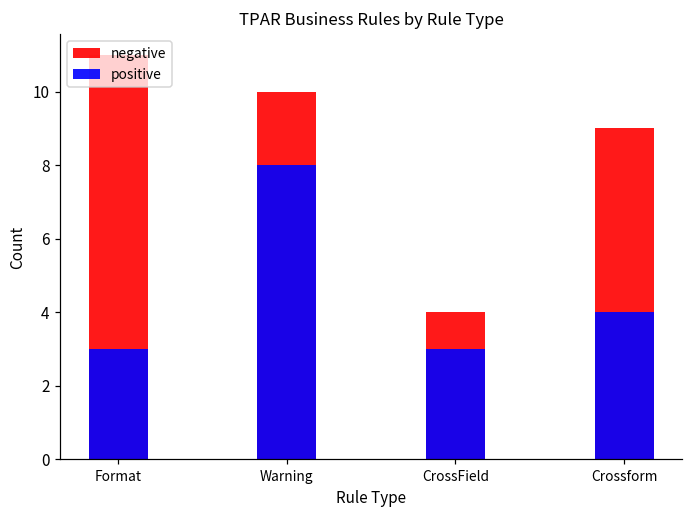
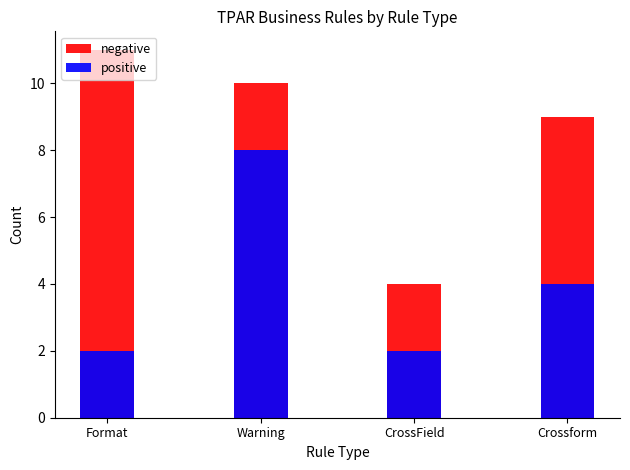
positive, Format: 3 -> 2
positive, CrossField: 3 -> 2
